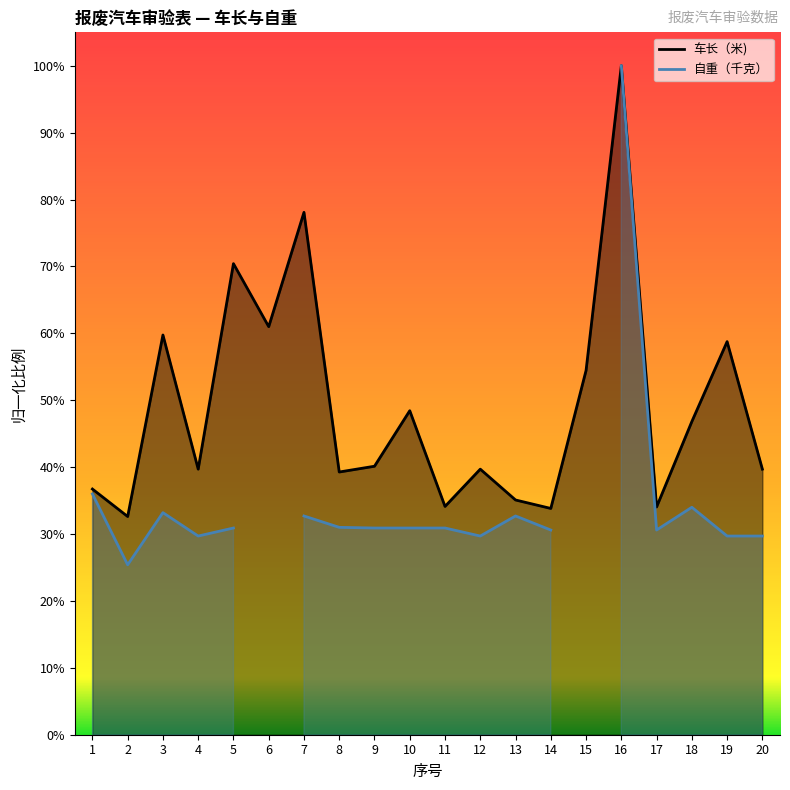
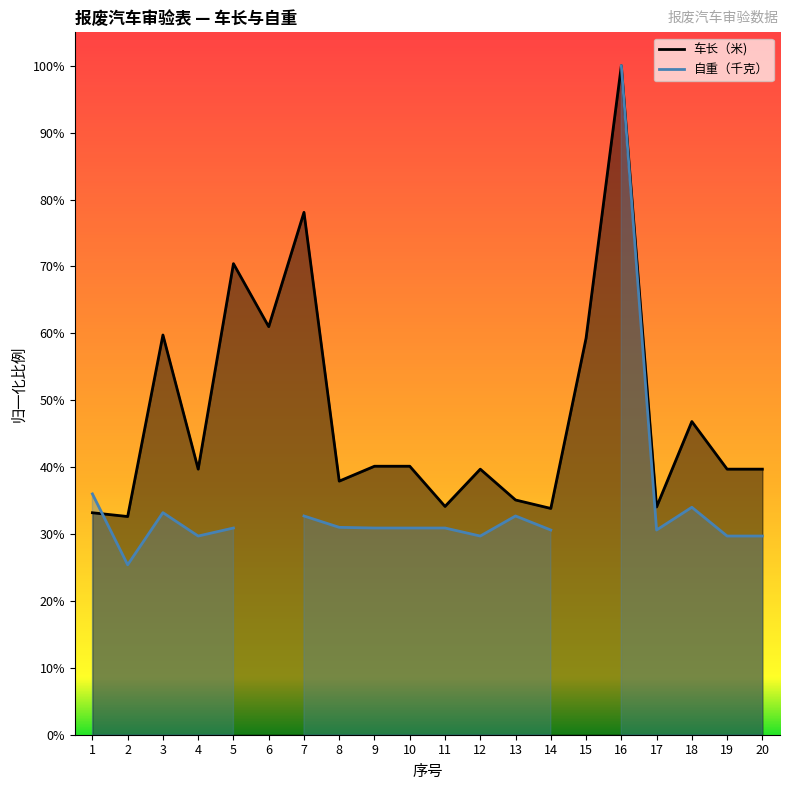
车长（米), 1: 37% -> 33%
车长（米), 8: 39% -> 38%
车长（米), 10: 48% -> 40%
车长（米), 15: 54% -> 59%
车长（米), 19: 59% -> 40%
